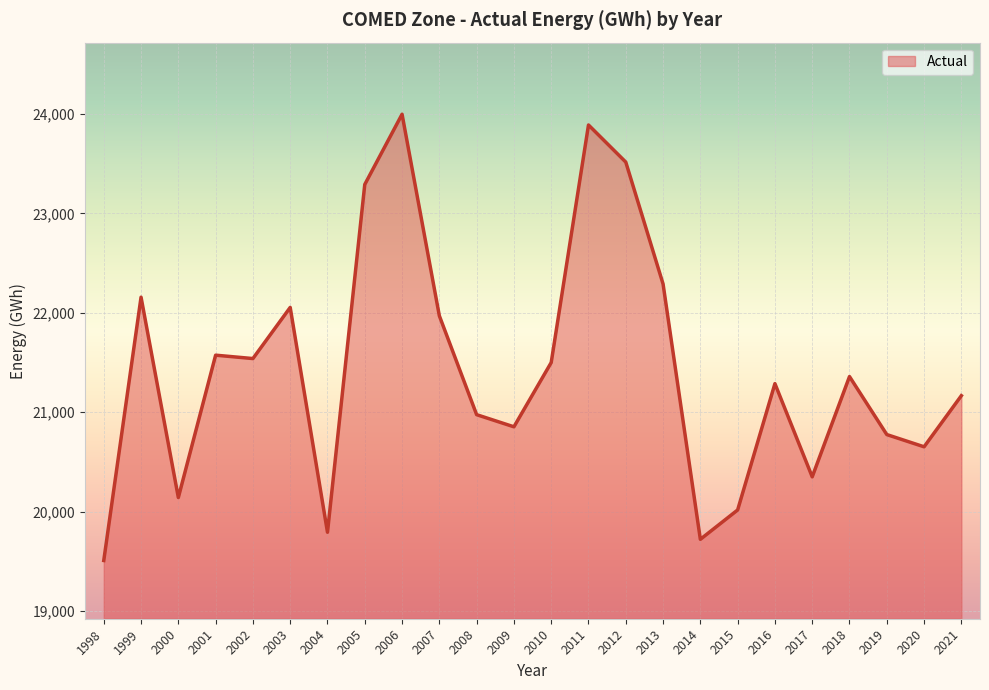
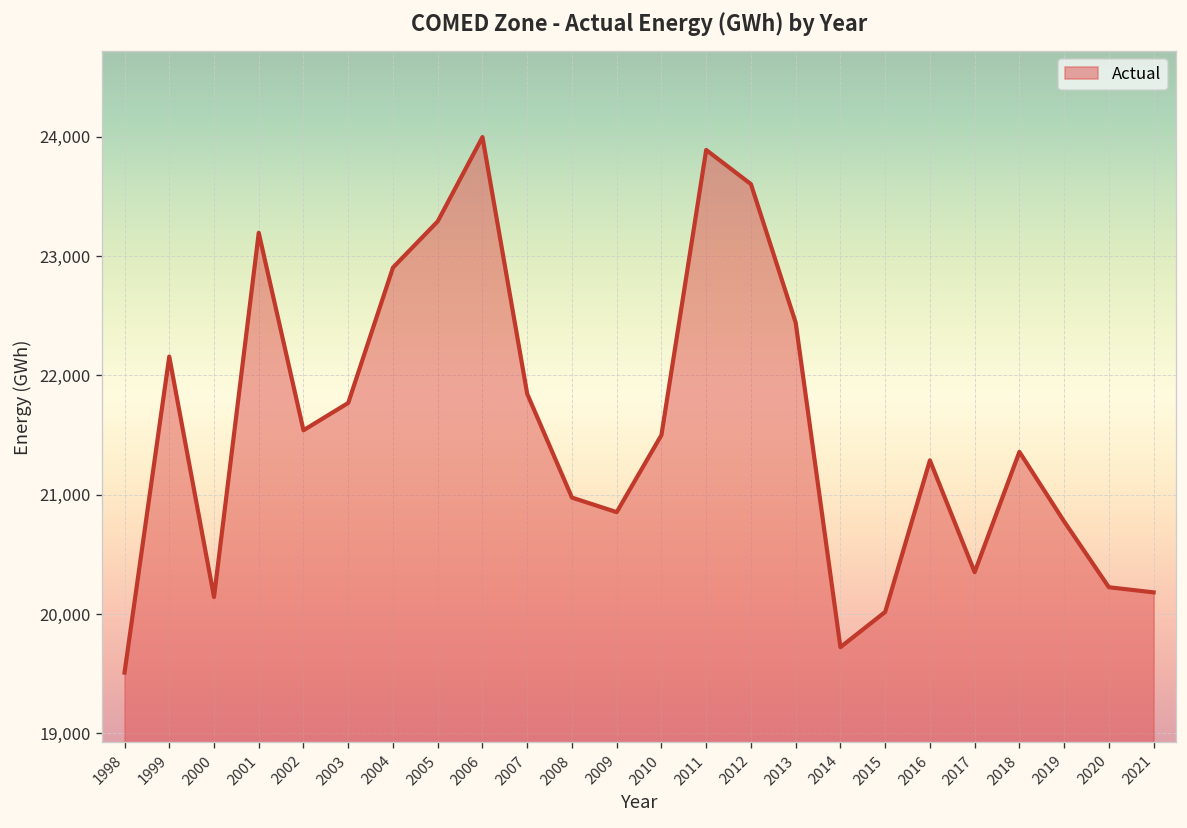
2001: 21,600 -> 23,200
2003: 22,100 -> 21,800
2004: 19,800 -> 22,900
2007: 22,000 -> 21,800
2012: 23,500 -> 23,600
2013: 22,300 -> 22,400
2020: 20,700 -> 20,200
2021: 21,200 -> 20,200
